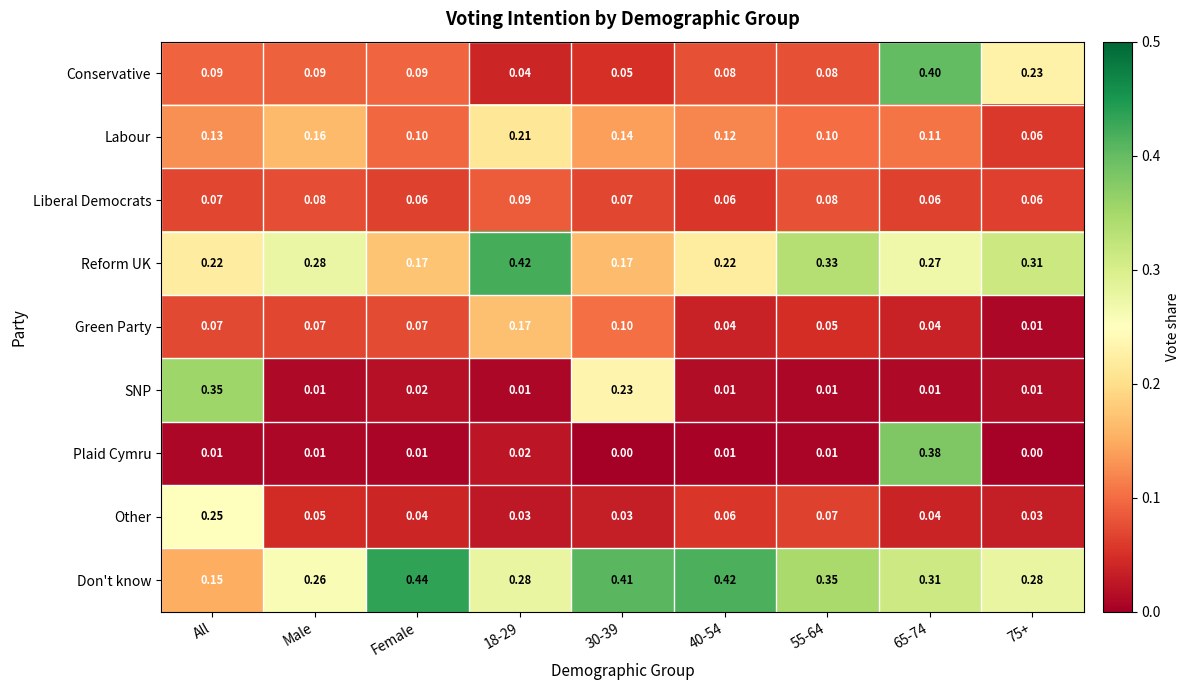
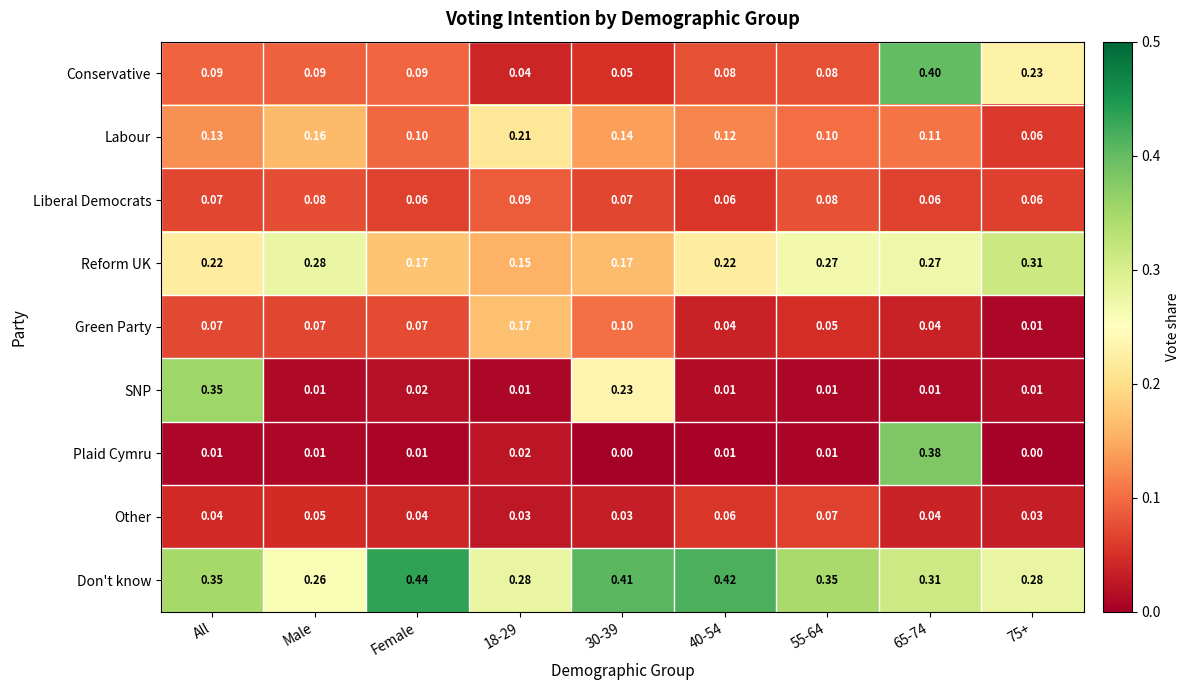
Reform UK, 18-29: 0.42 -> 0.15
Reform UK, 55-64: 0.33 -> 0.27
Other, All: 0.25 -> 0.04
Don't know, All: 0.15 -> 0.35
